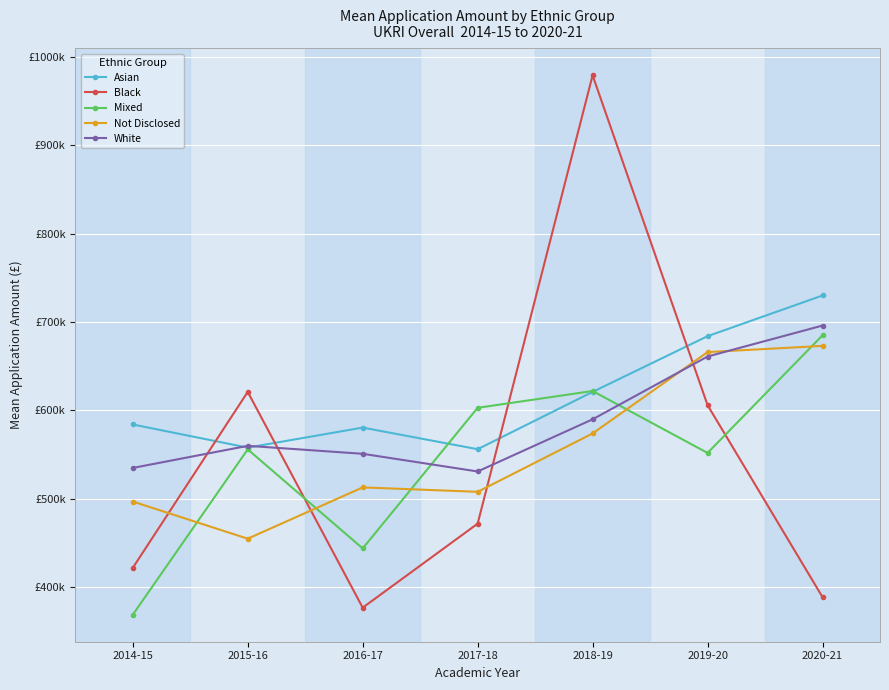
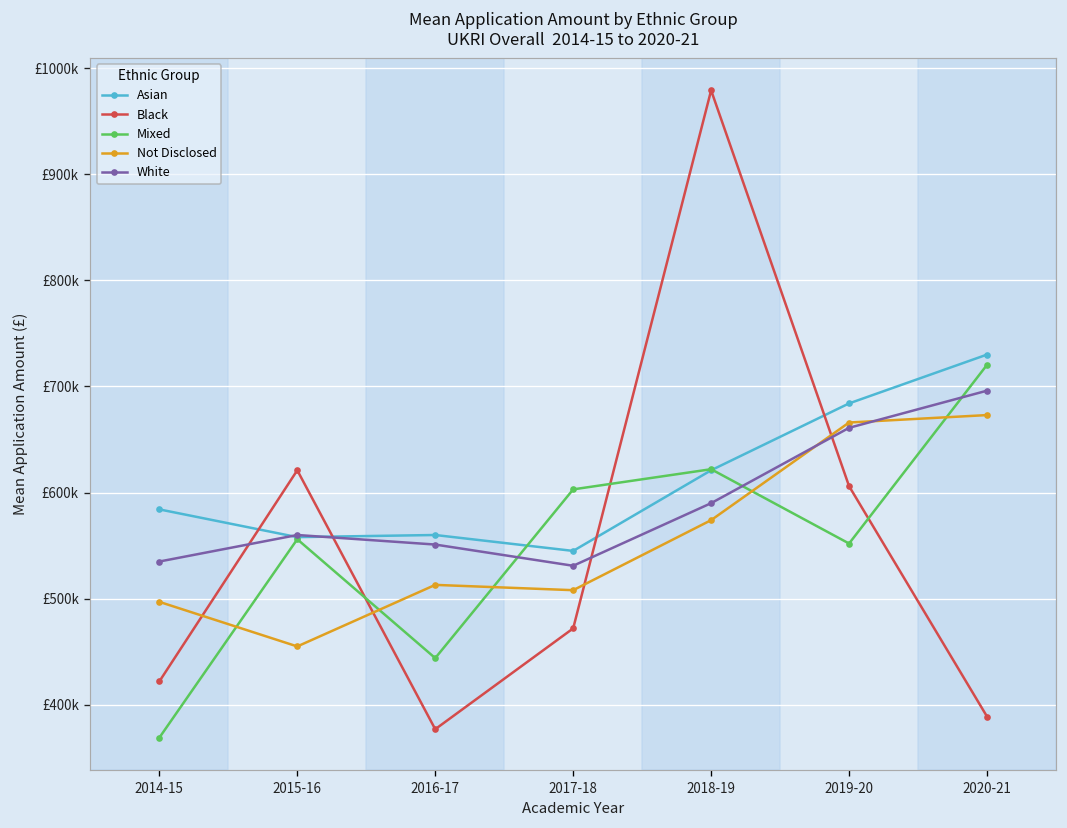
Asian, 2016-17: £580000 -> £560000
Asian, 2017-18: £560000 -> £550000
Mixed, 2020-21: £690000 -> £720000
